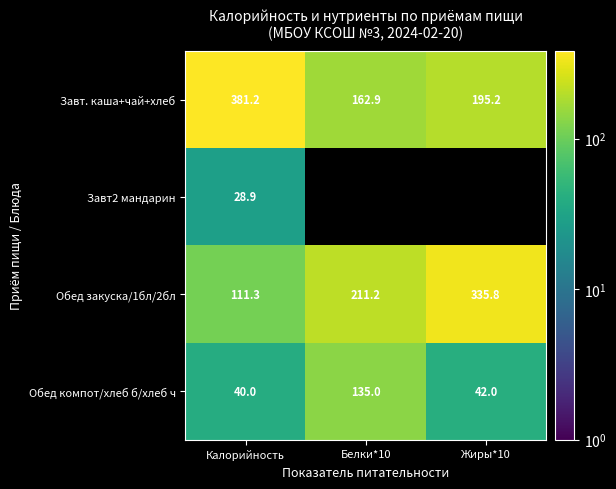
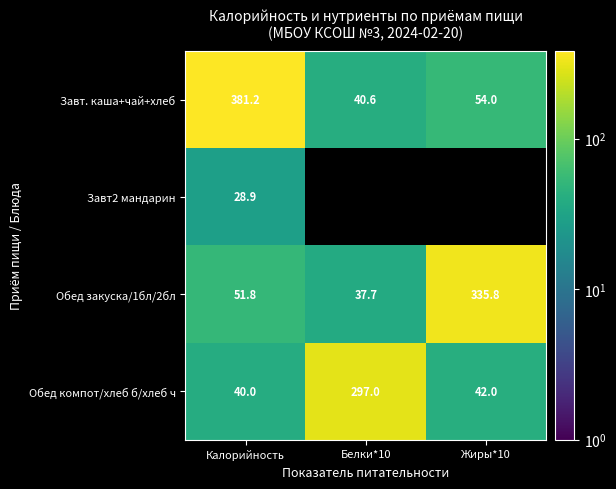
Завт. каша+чай+хлеб, Белки*10: 162.9 -> 40.6
Завт. каша+чай+хлеб, Жиры*10: 195.2 -> 54.0
Обед закуска/1бл/2бл, Калорийность: 111.3 -> 51.8
Обед закуска/1бл/2бл, Белки*10: 211.2 -> 37.7
Обед компот/хлеб б/хлеб ч, Белки*10: 135.0 -> 297.0
